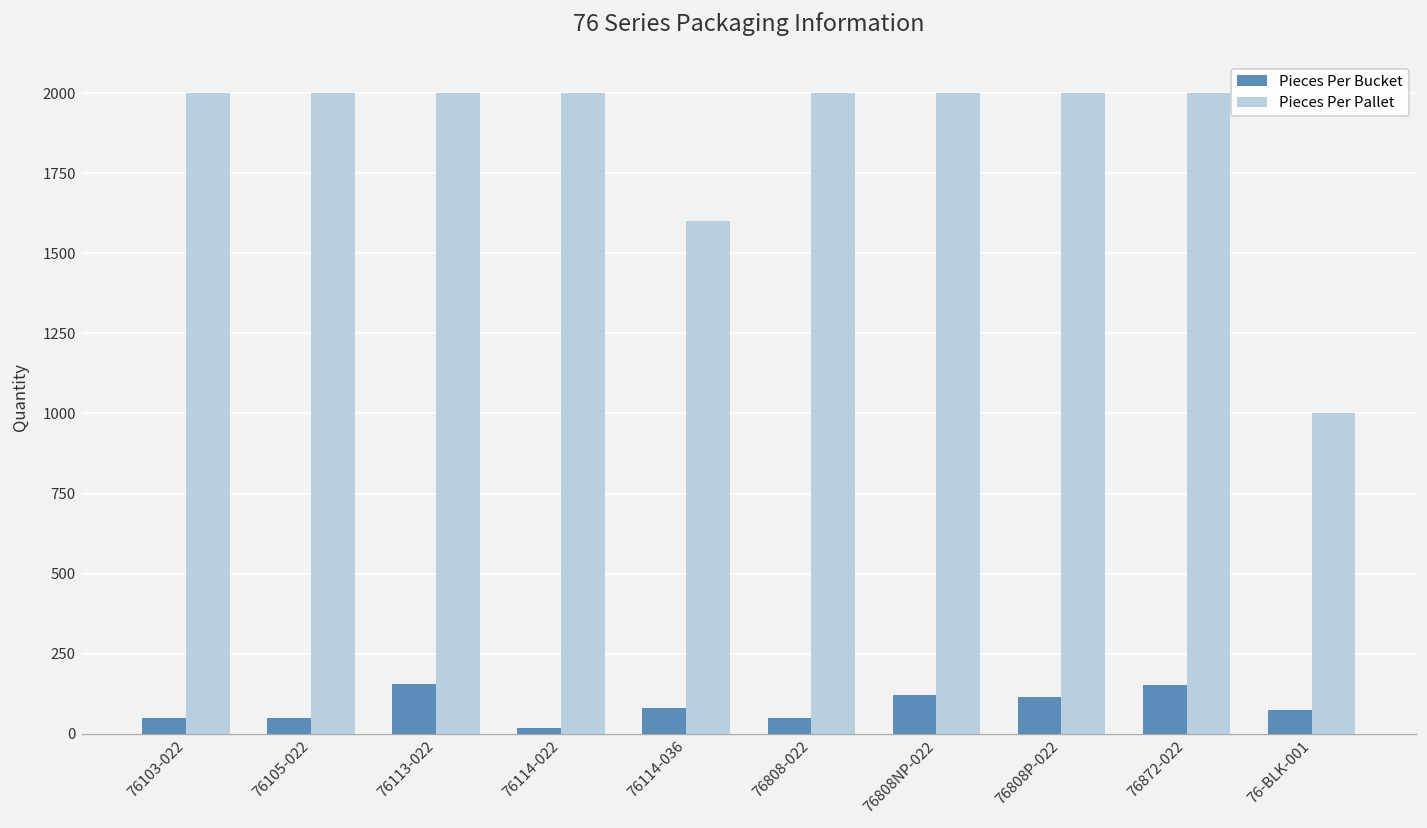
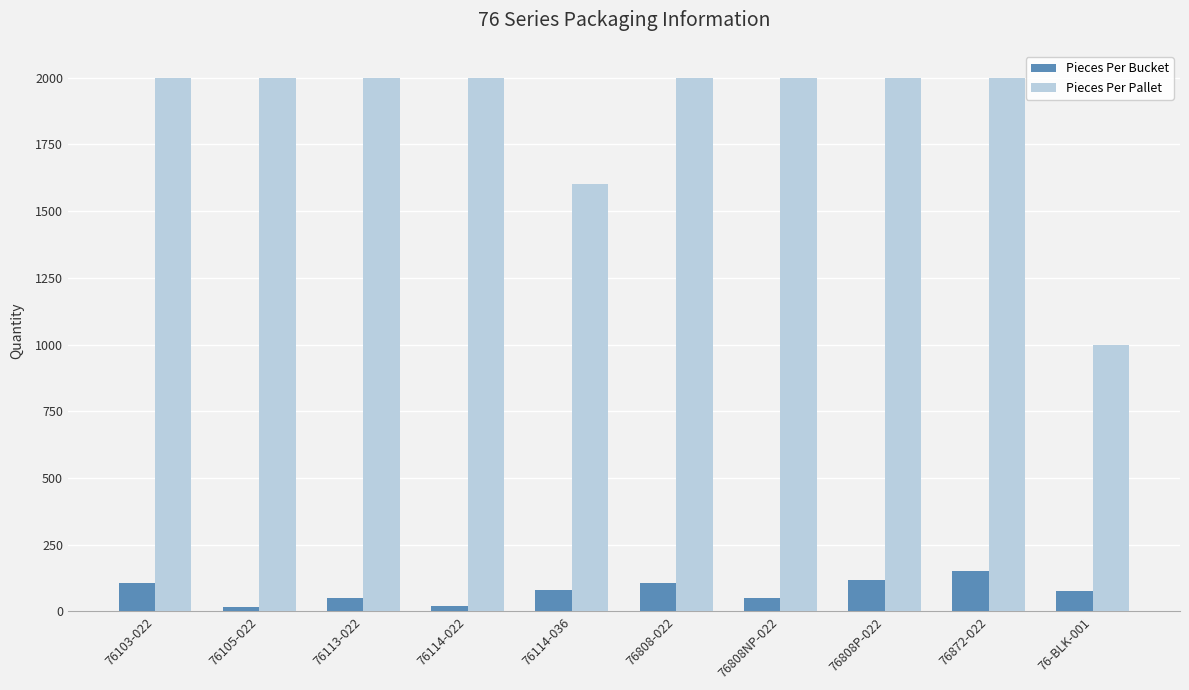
Pieces Per Bucket, 76103-022: 50 -> 110
Pieces Per Bucket, 76105-022: 50 -> 20
Pieces Per Bucket, 76113-022: 160 -> 50
Pieces Per Bucket, 76808-022: 50 -> 110
Pieces Per Bucket, 76808NP-022: 120 -> 50
